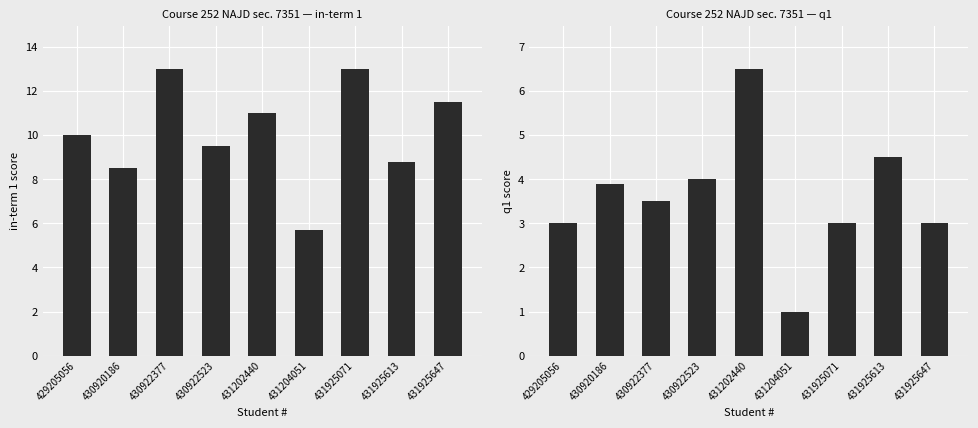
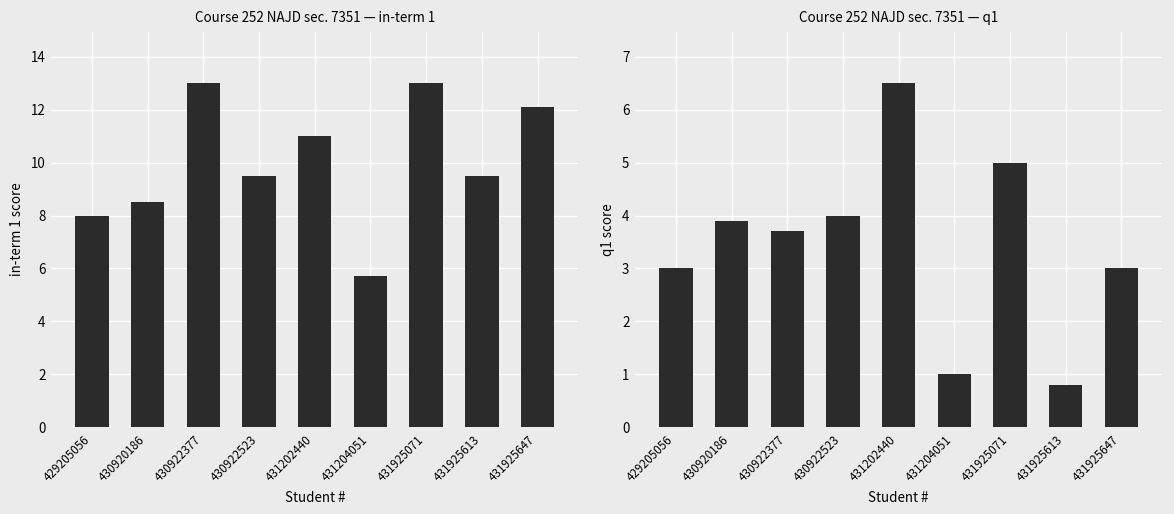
Course 252 NAJD sec. 7351 — in-term 1, 429205056: 10 -> 8
Course 252 NAJD sec. 7351 — in-term 1, 431925613: 8.8 -> 9.5
Course 252 NAJD sec. 7351 — in-term 1, 431925647: 11.5 -> 12.1
Course 252 NAJD sec. 7351 — q1, 430922377: 3.5 -> 3.7
Course 252 NAJD sec. 7351 — q1, 431925071: 3 -> 5
Course 252 NAJD sec. 7351 — q1, 431925613: 4.5 -> 0.8
